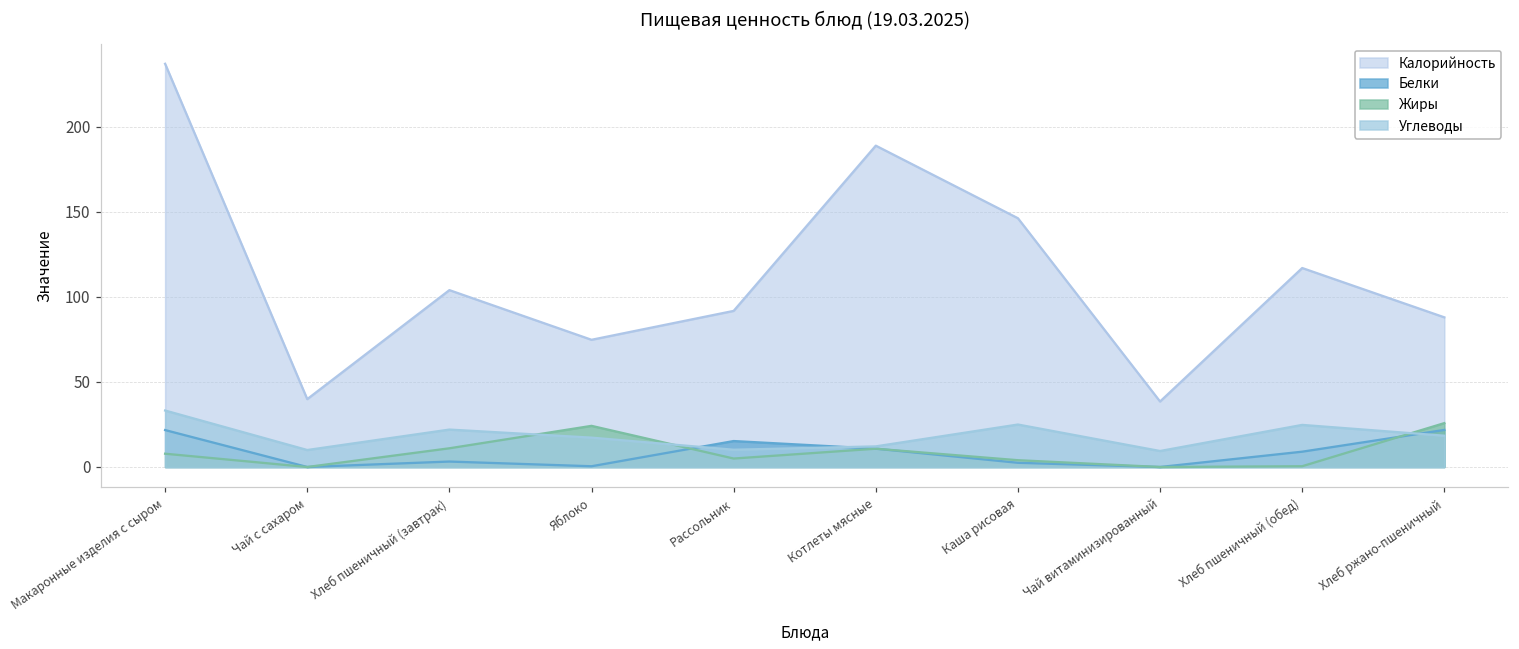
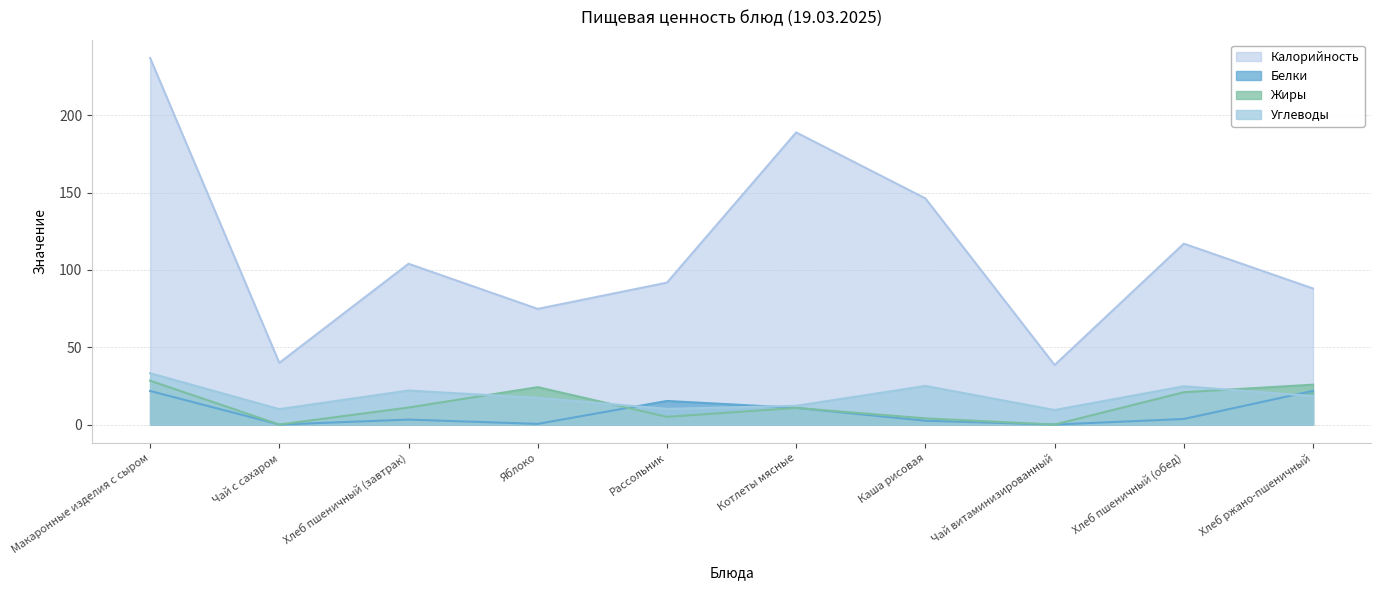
Жиры, Макаронные изделия с сыром: 8 -> 28
Белки, Хлеб пшеничный (обед): 9 -> 4
Жиры, Хлеб пшеничный (обед): 0 -> 21
